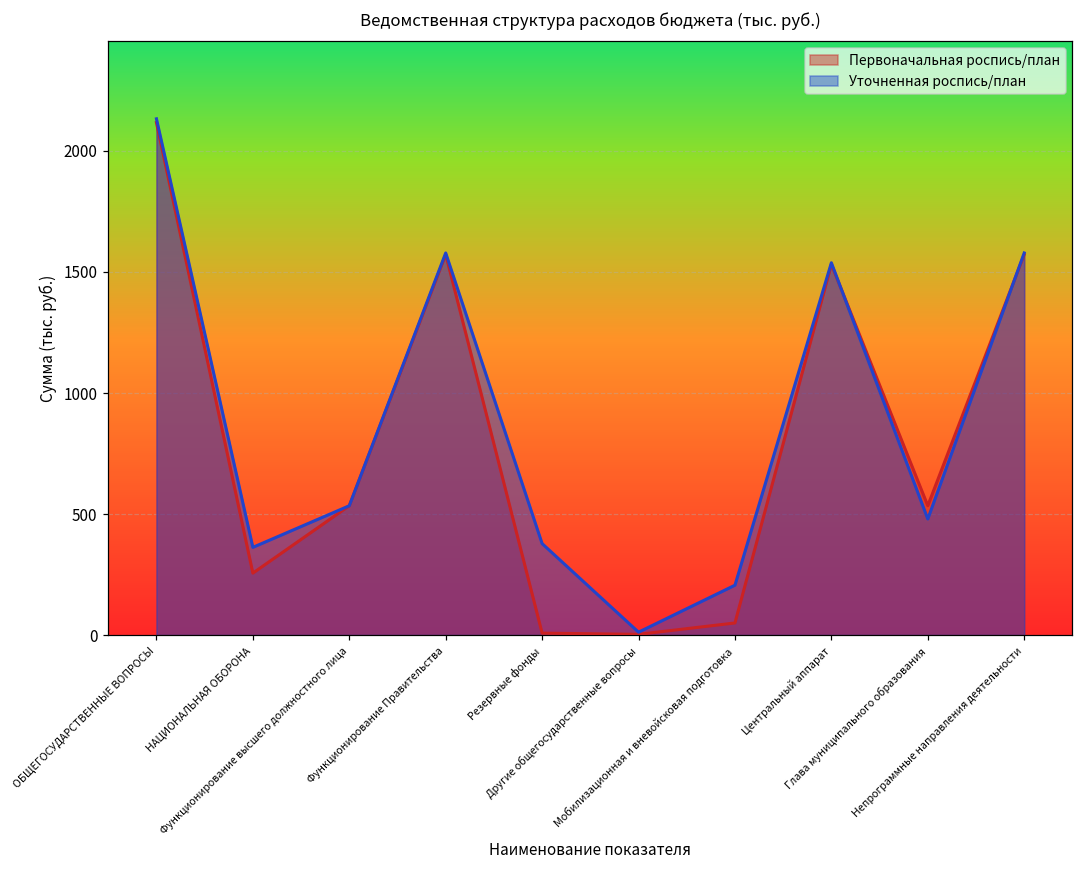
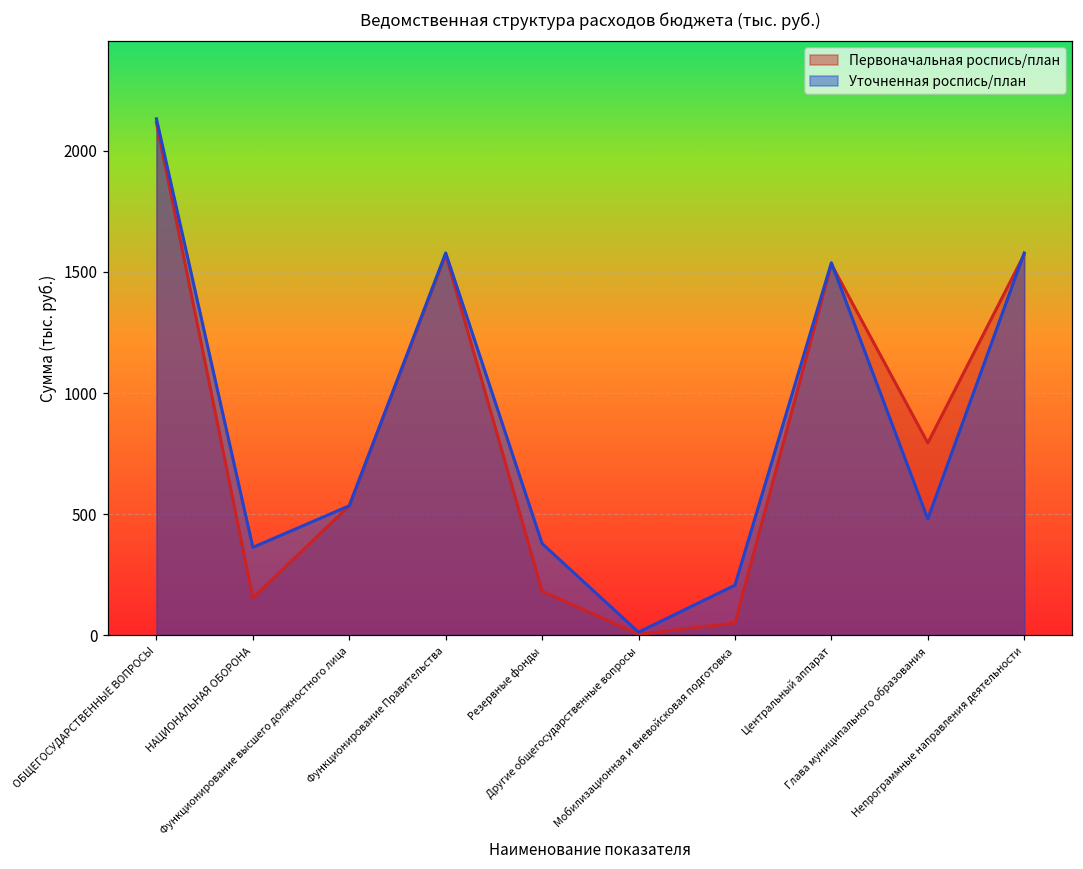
Первоначальная роспись/план, НАЦИОНАЛЬНАЯ ОБОРОНА: 260 -> 150
Первоначальная роспись/план, Резервные фонды: 10 -> 180
Первоначальная роспись/план, Глава муниципального образования: 530 -> 790
